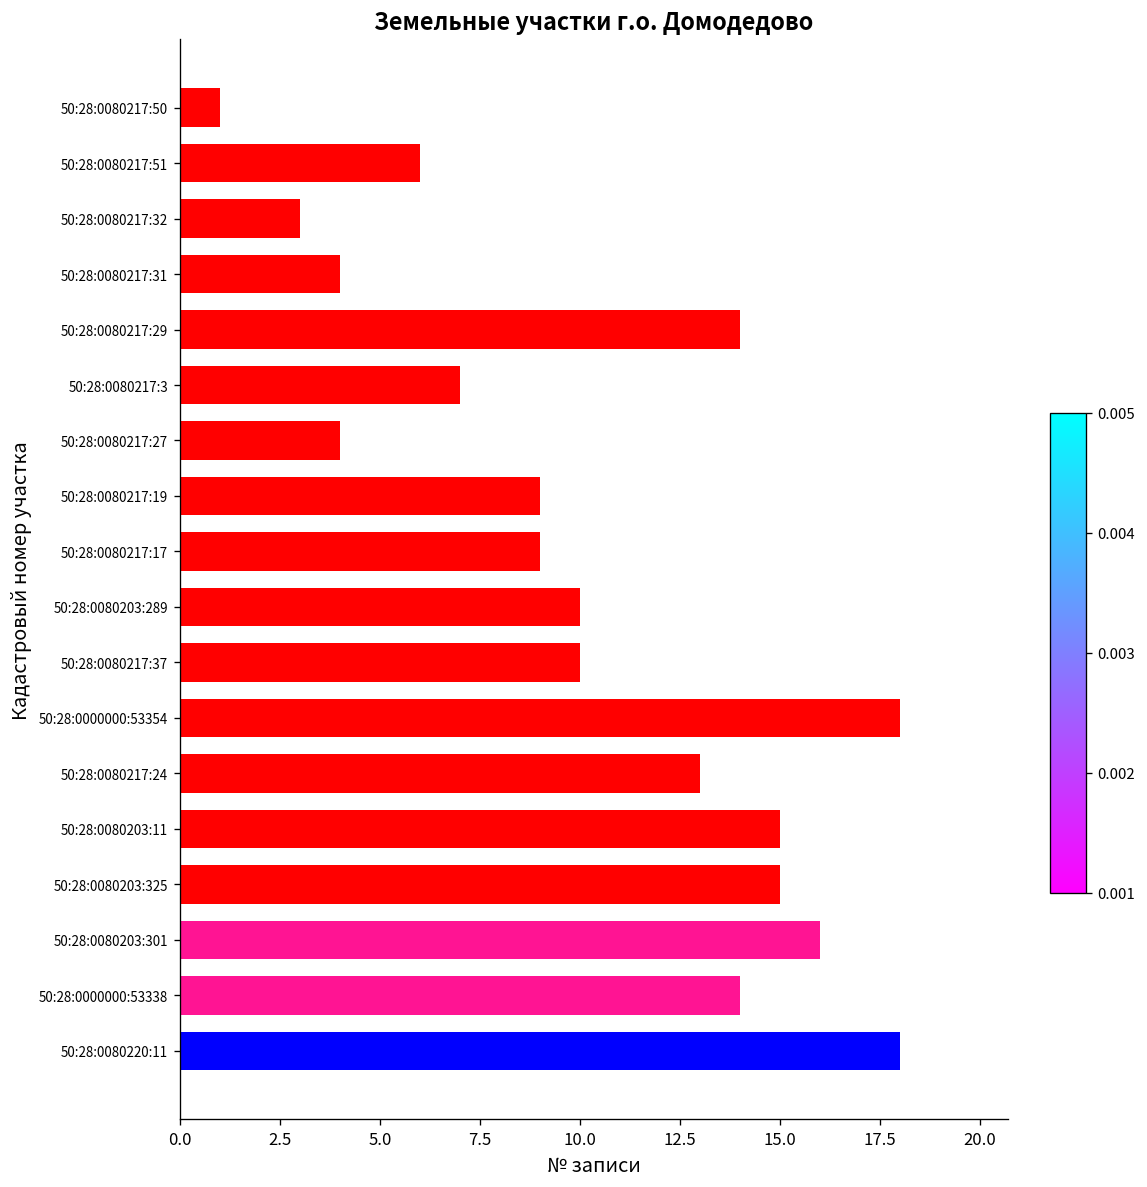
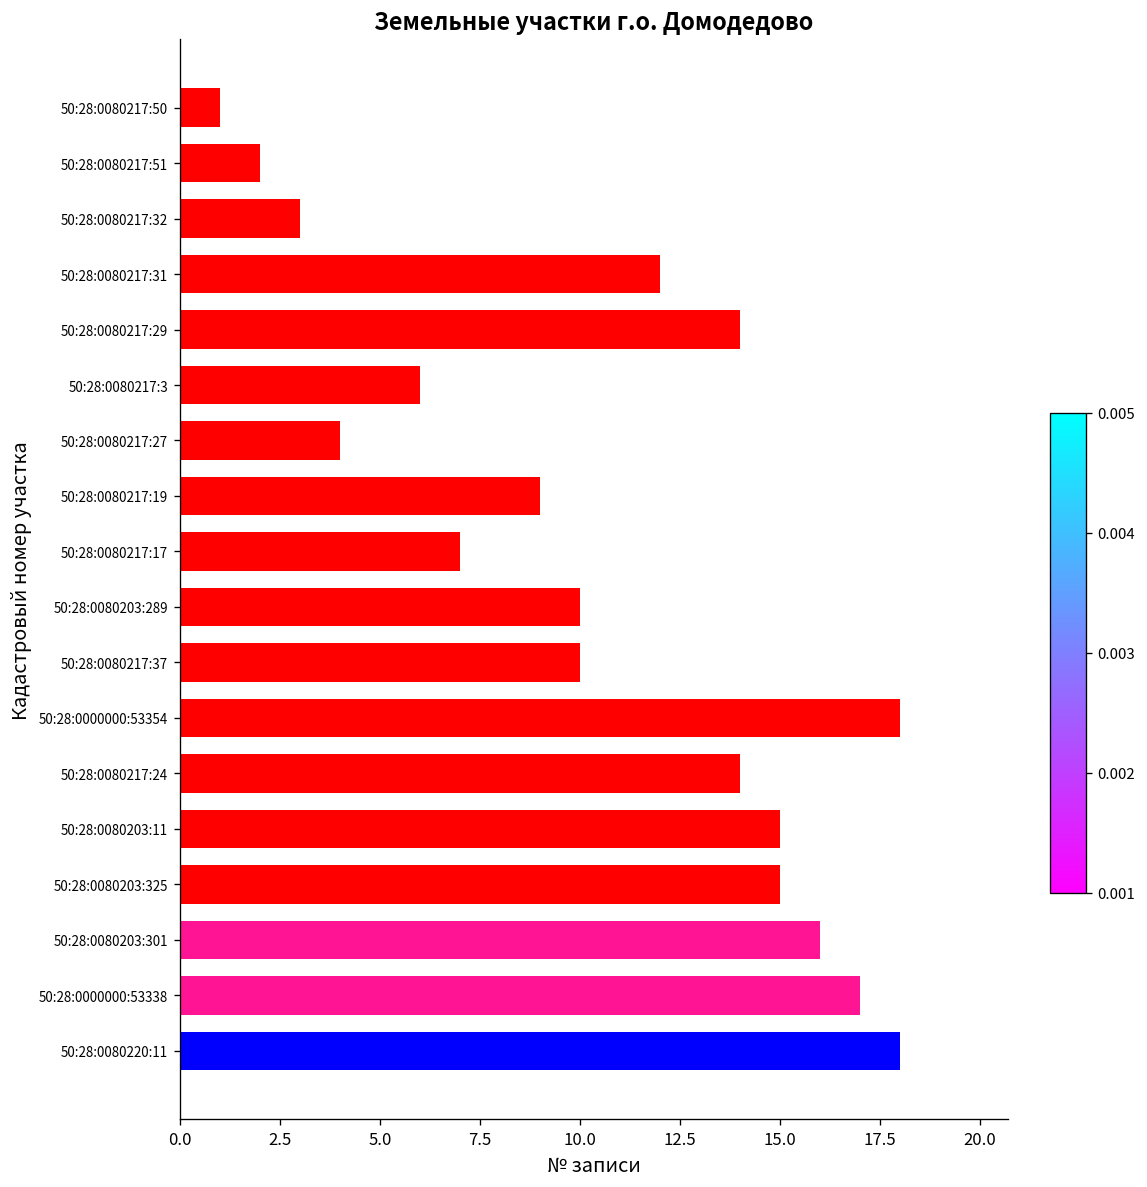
50:28:0080217:51: 6 -> 2
50:28:0080217:31: 4 -> 12
50:28:0080217:3: 7 -> 6
50:28:0080217:17: 9 -> 7
50:28:0080217:24: 13 -> 14
50:28:0000000:53338: 14 -> 17
